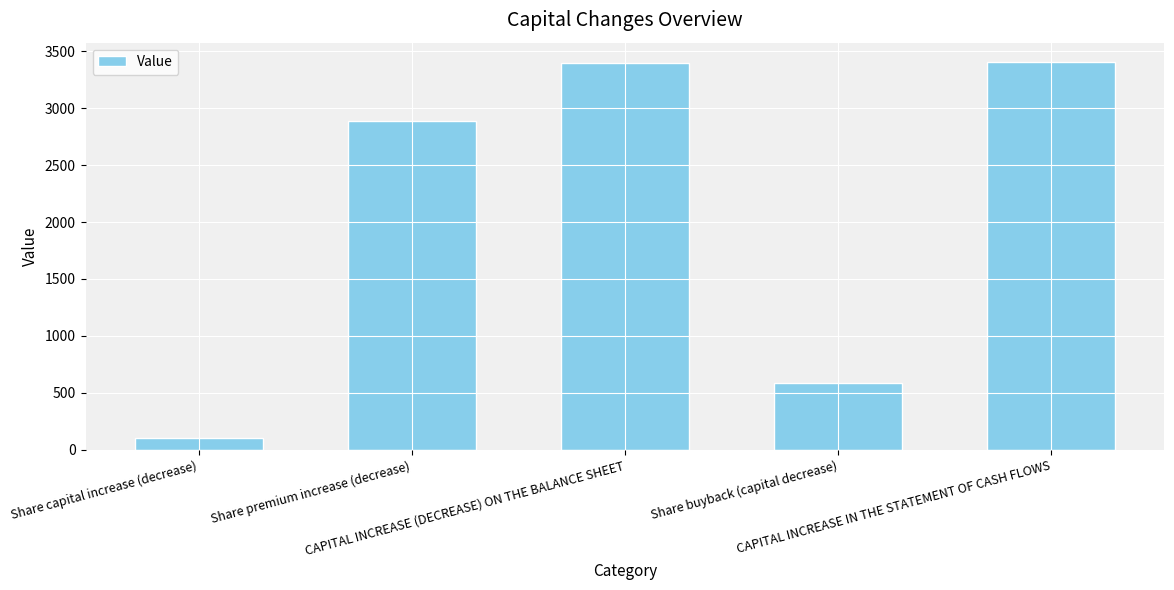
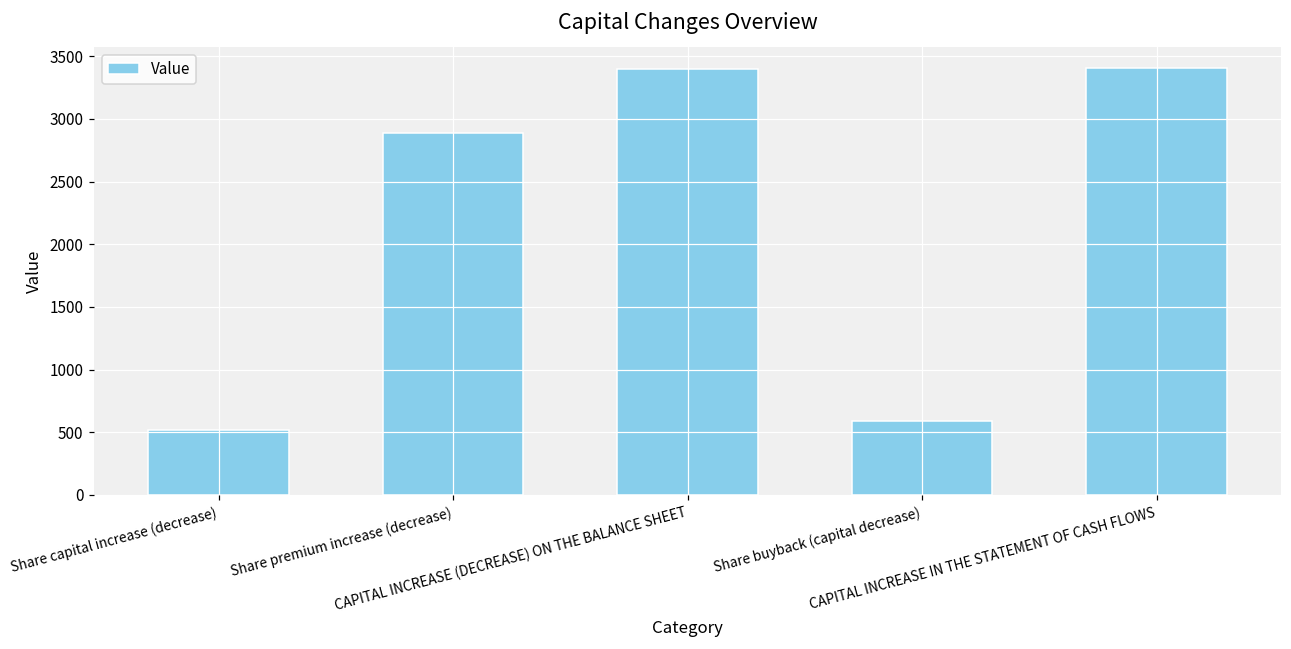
Share capital increase (decrease): 110 -> 520
